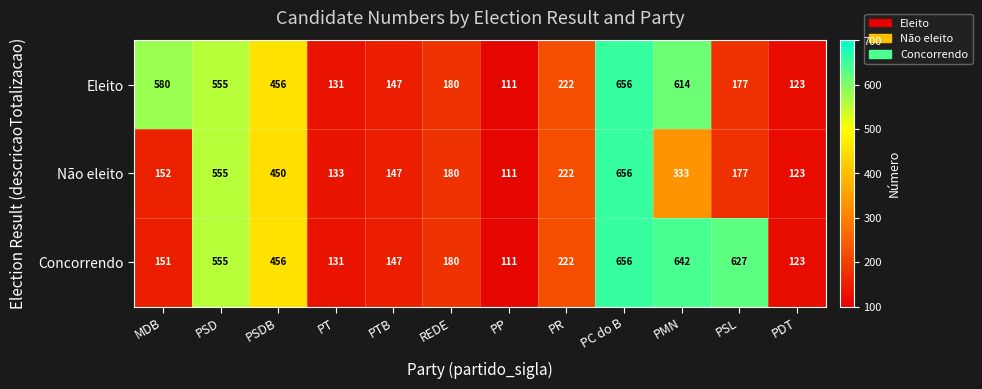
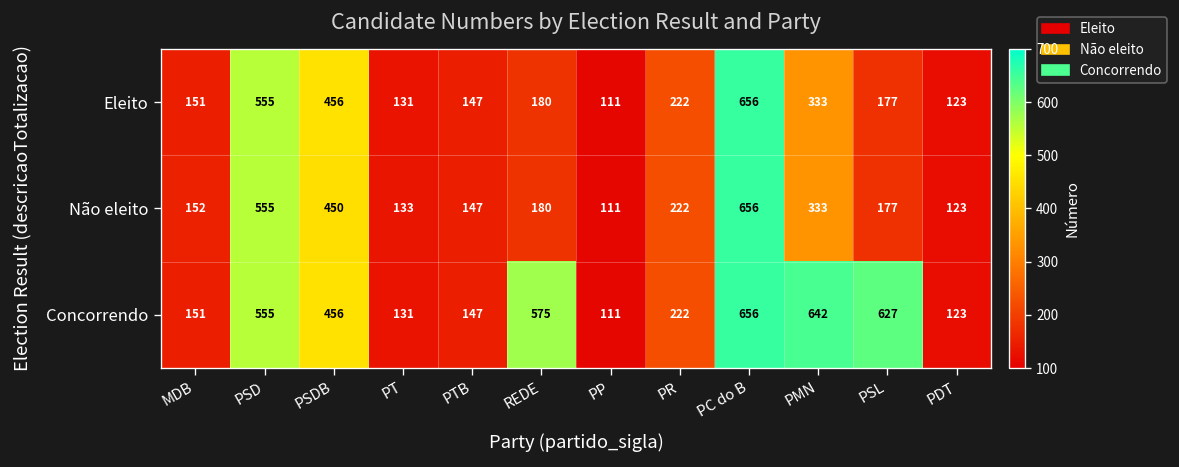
Eleito, MDB: 580 -> 151
Eleito, PMN: 614 -> 333
Concorrendo, REDE: 180 -> 575
